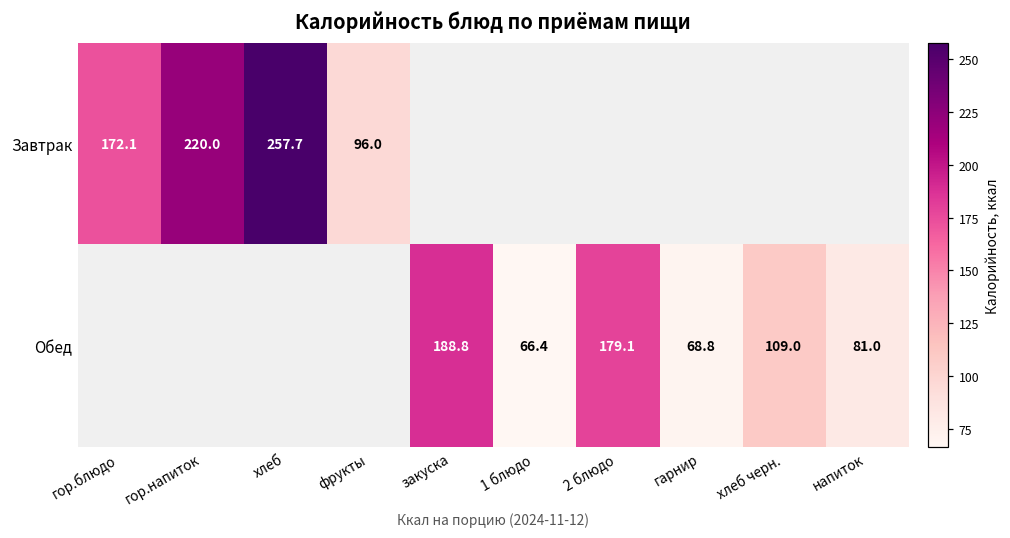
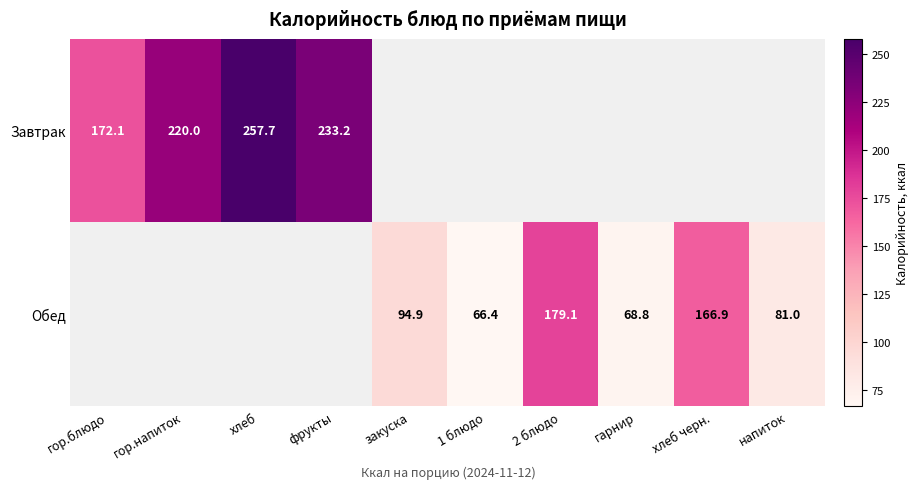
Завтрак, фрукты: 96.0 -> 233.2
Обед, закуска: 188.8 -> 94.9
Обед, хлеб черн.: 109.0 -> 166.9
